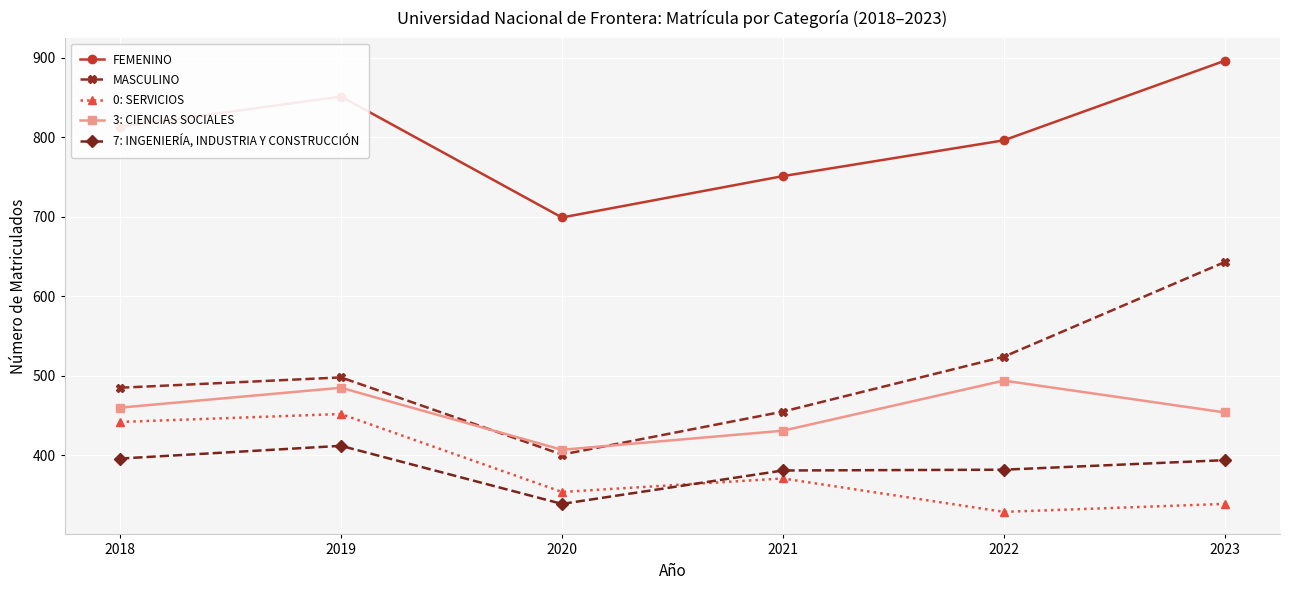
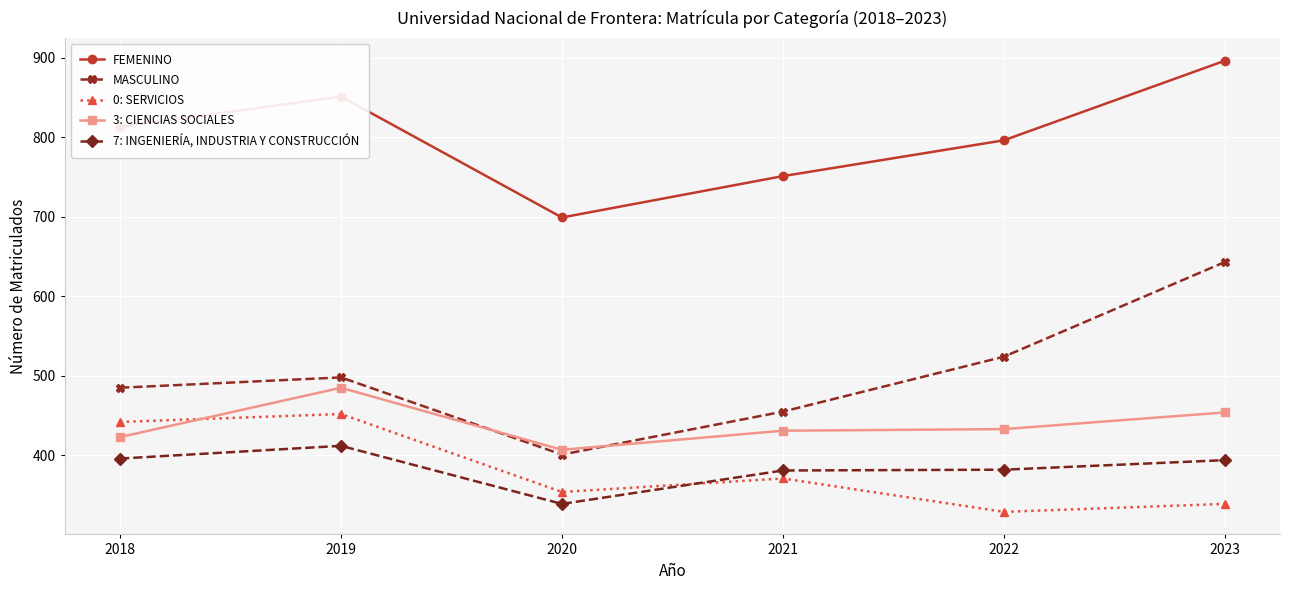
3: CIENCIAS SOCIALES, 2018: 460 -> 420
3: CIENCIAS SOCIALES, 2022: 490 -> 430
